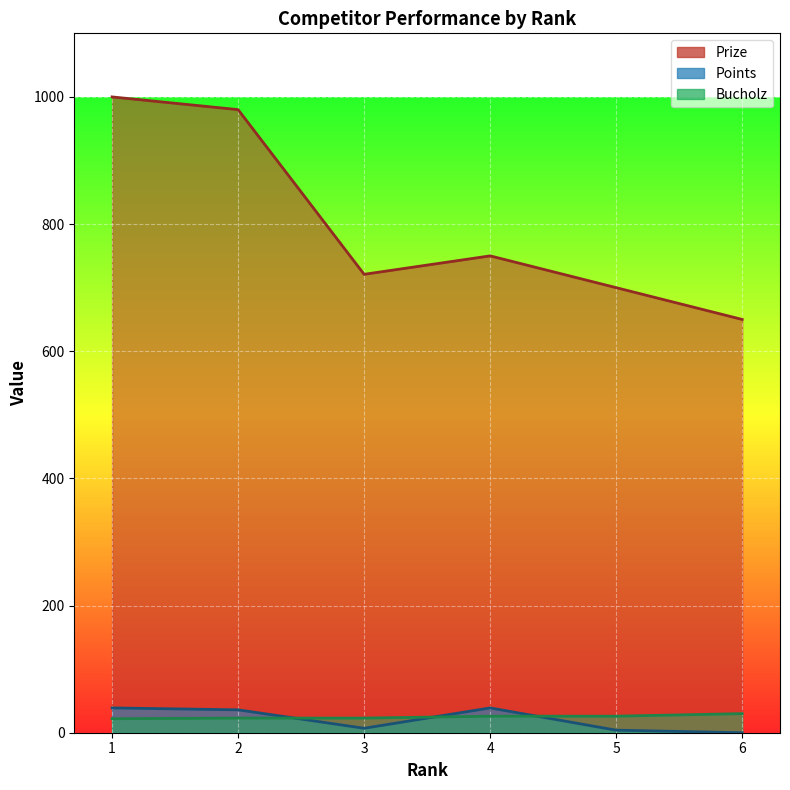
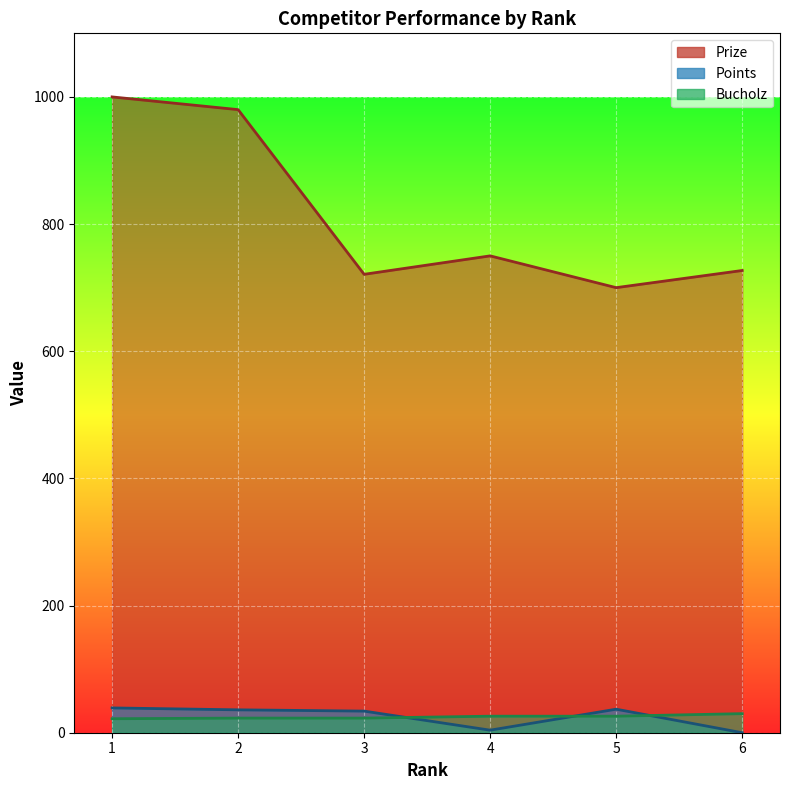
Points, 3: 10 -> 30
Points, 4: 40 -> 0
Points, 5: 0 -> 40
Prize, 6: 650 -> 730
